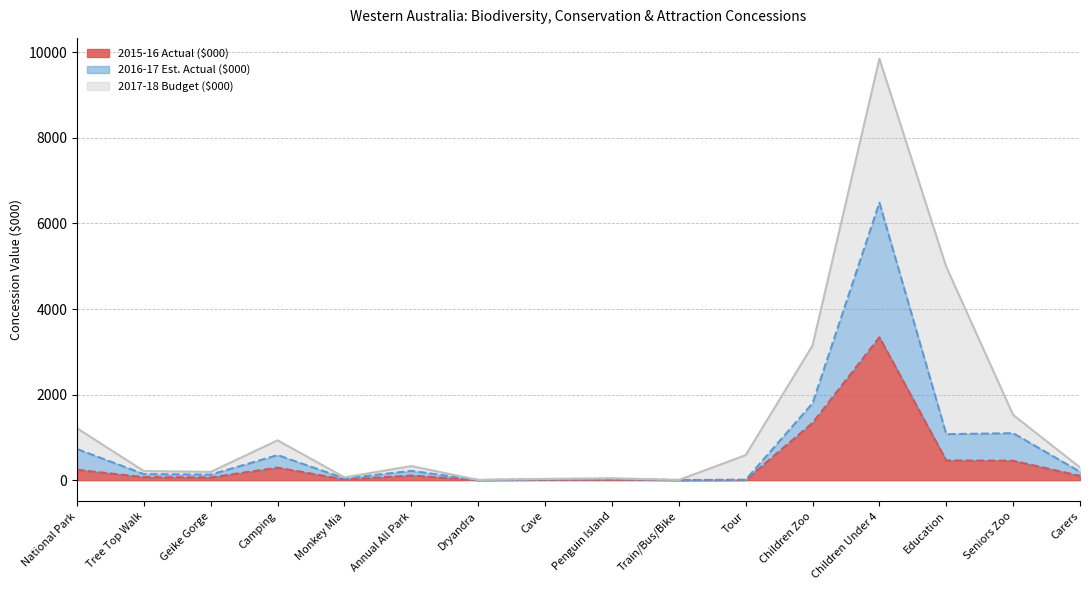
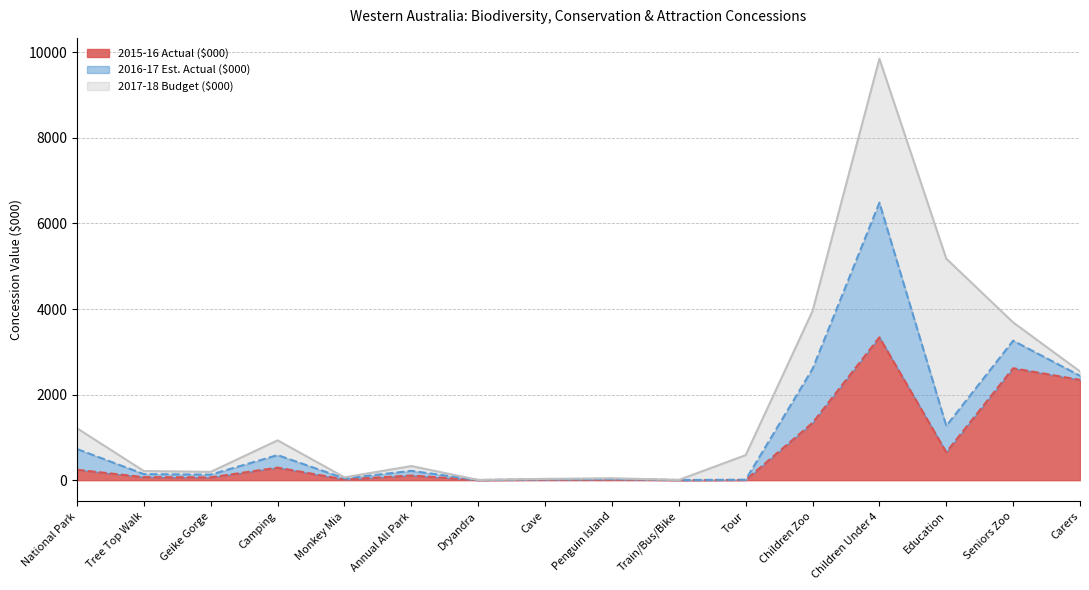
2016-17 Est. Actual ($000), Children Zoo: 500 -> 1300
2015-16 Actual ($000), Education: 500 -> 700
2015-16 Actual ($000), Seniors Zoo: 500 -> 2600
2015-16 Actual ($000), Carers: 100 -> 2300
